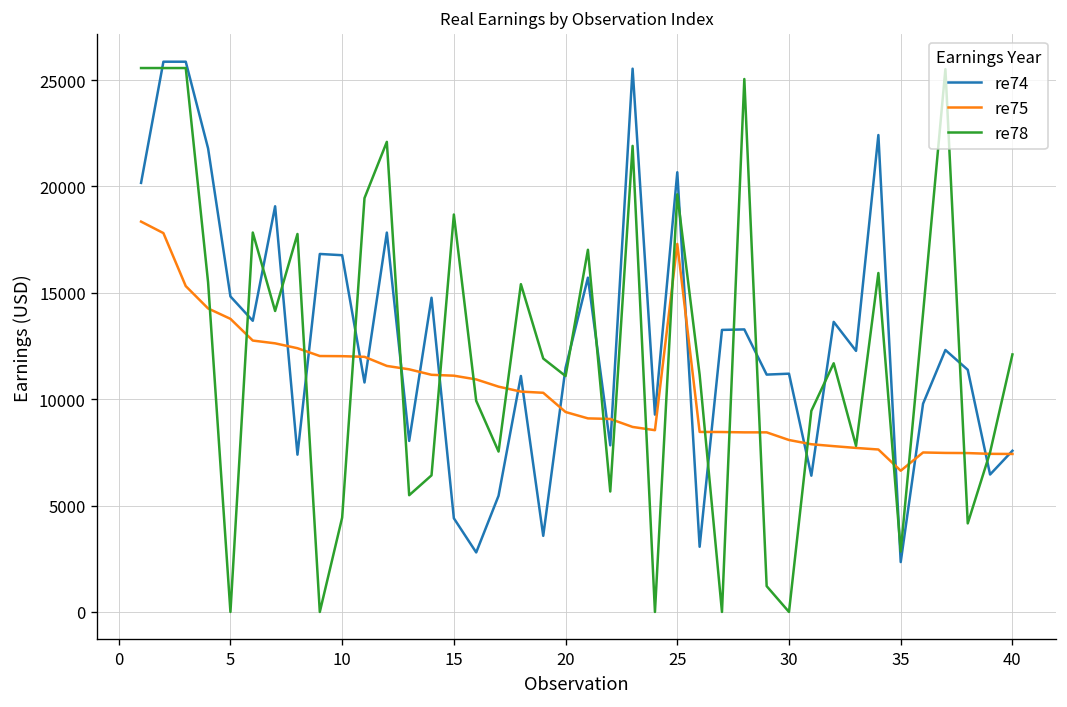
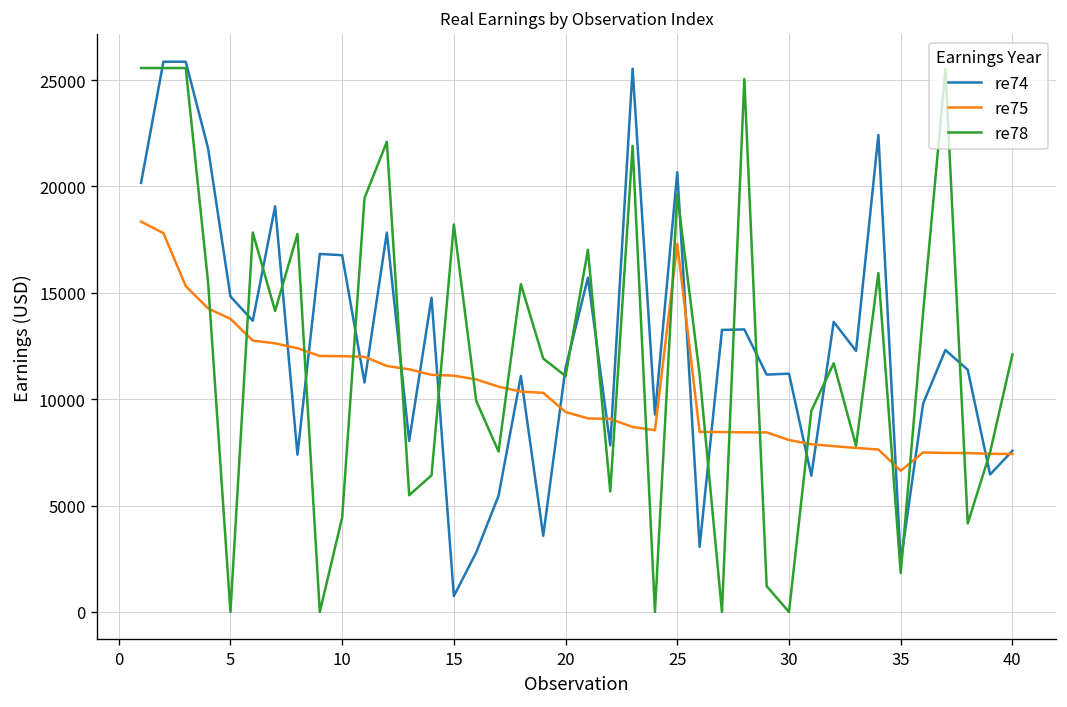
re74, 15: 4400 -> 700
re78, 15: 18700 -> 18200
re78, 35: 2800 -> 1800
